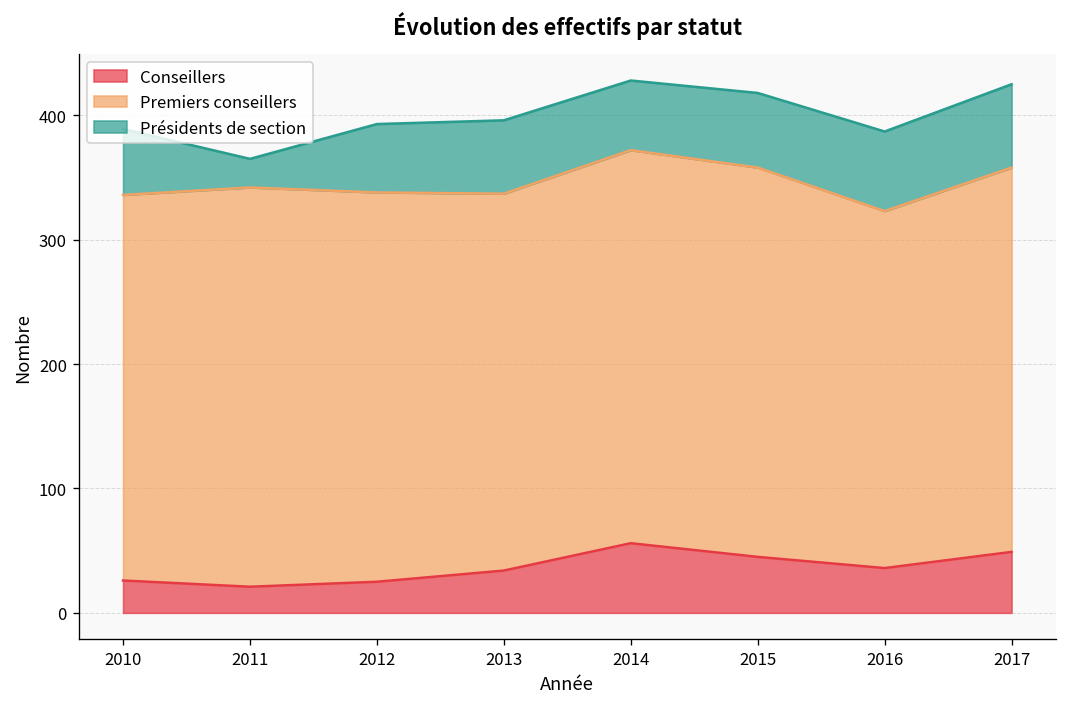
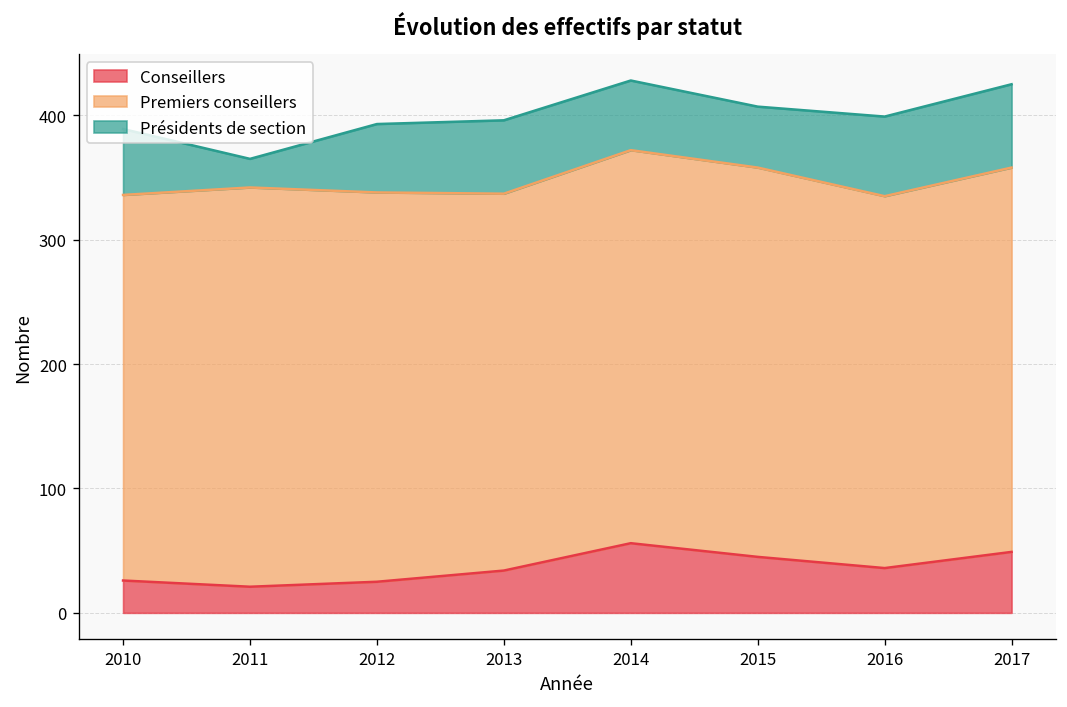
Présidents de section, 2015: 60 -> 49
Premiers conseillers, 2016: 287 -> 299
